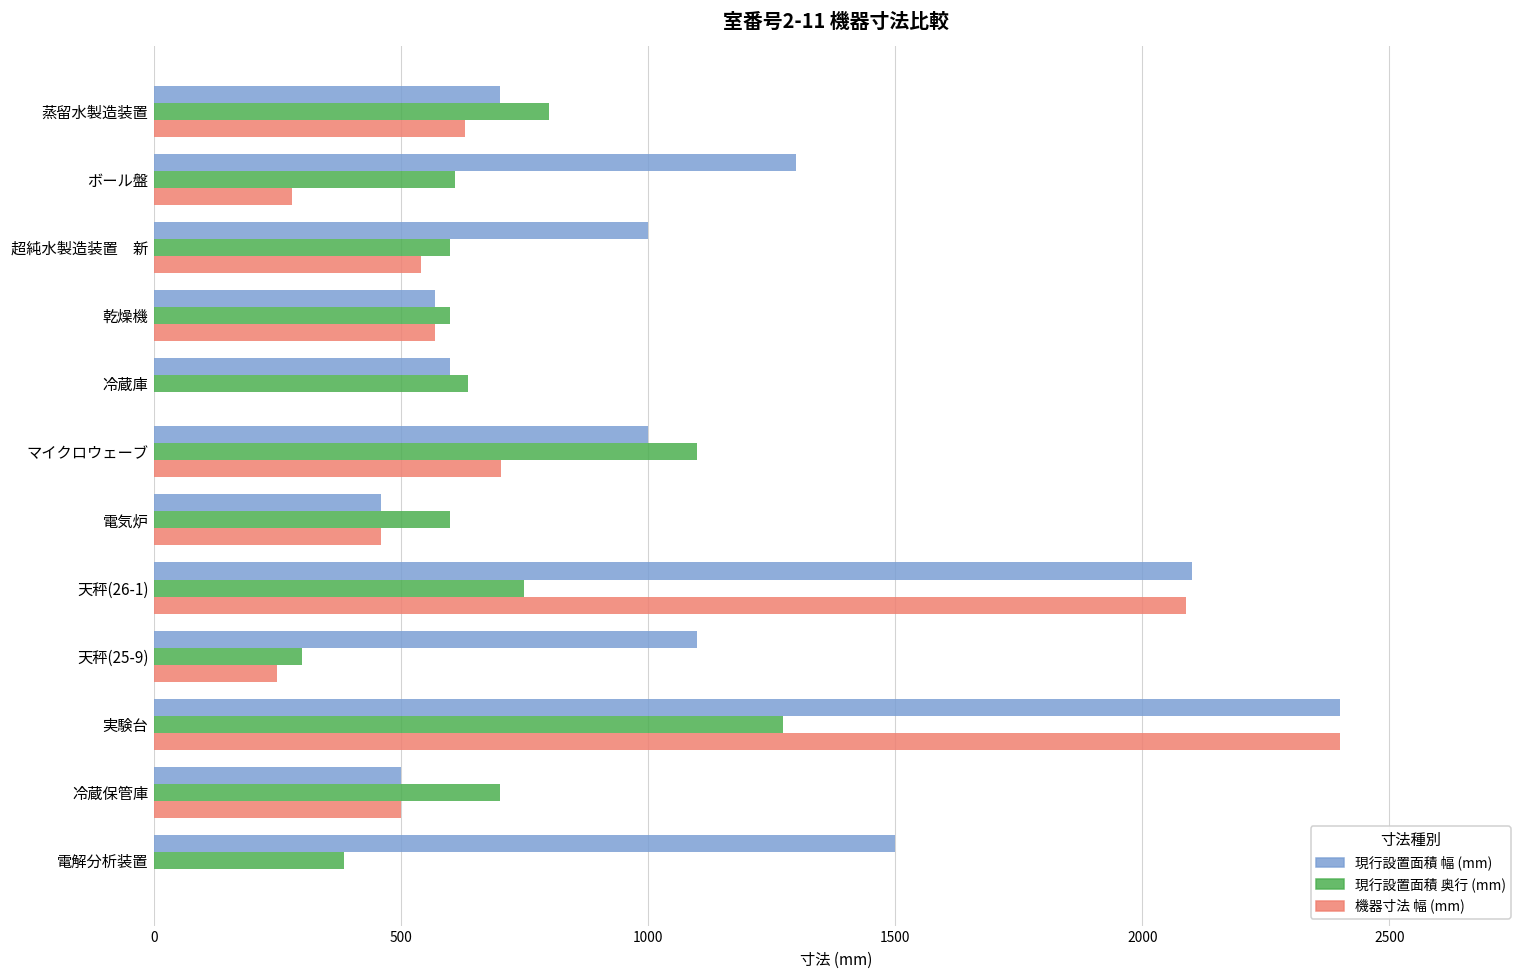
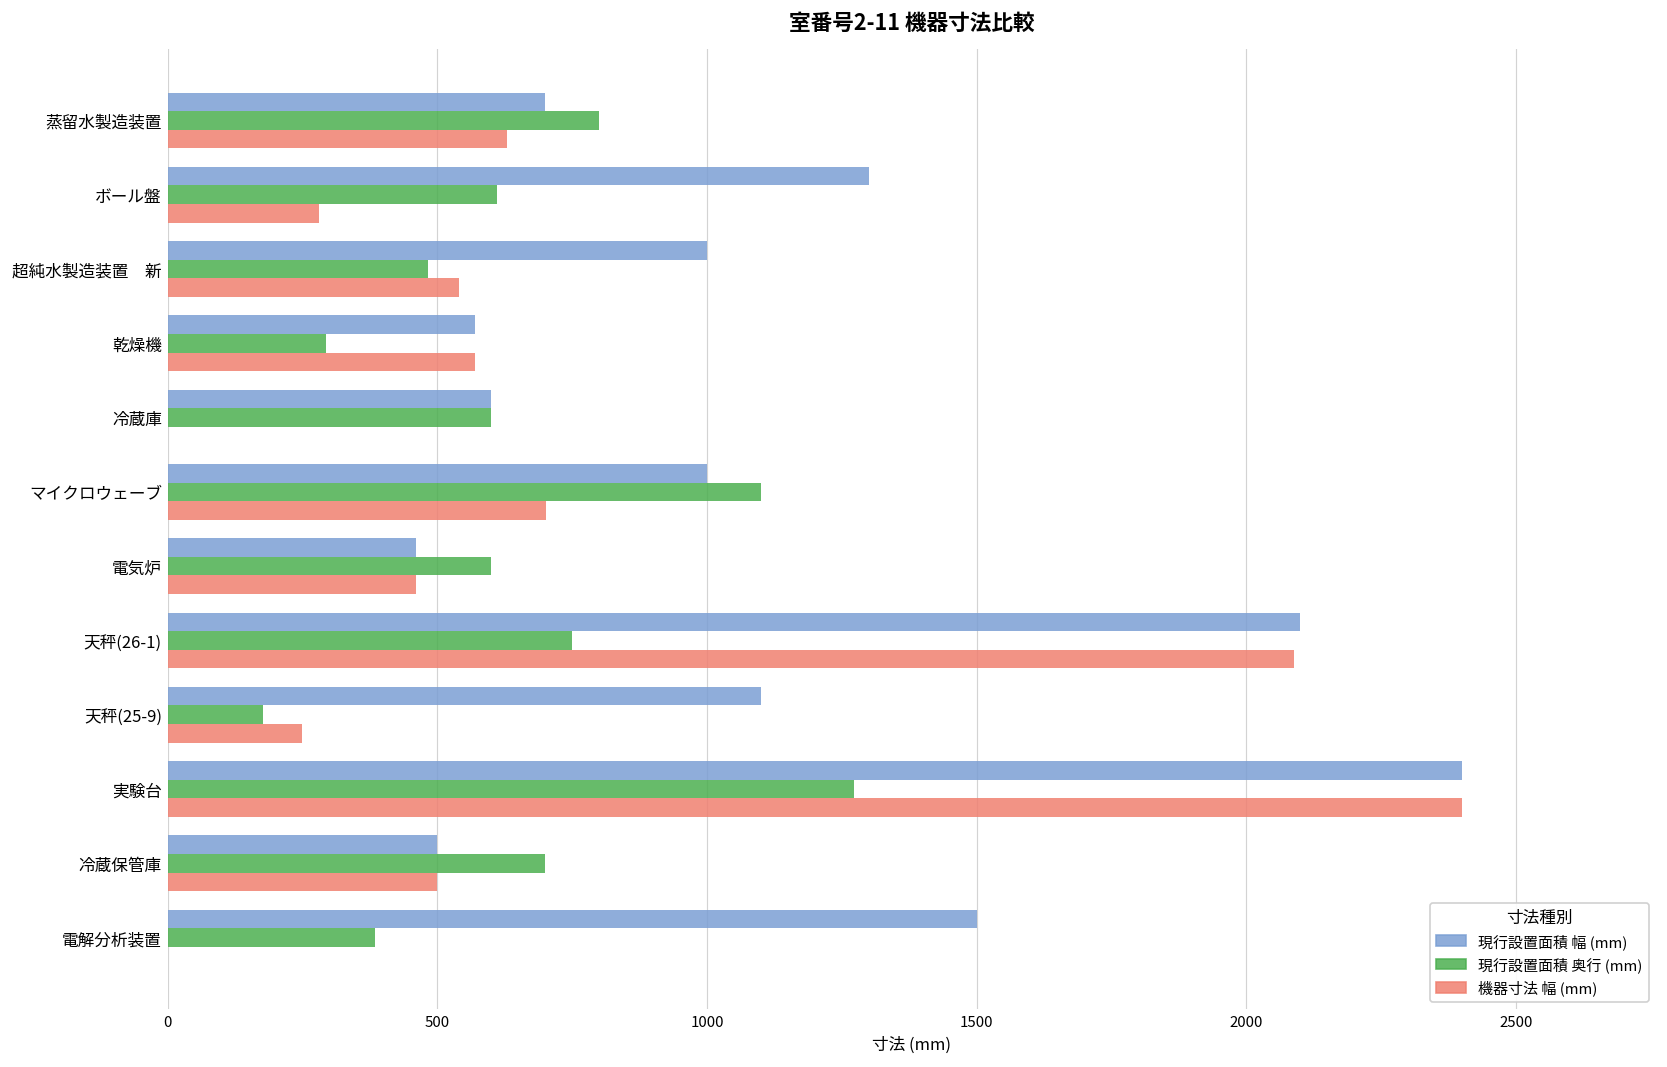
現行設置面積 奥行 (mm), 超純水製造装置 新: 600 -> 480
現行設置面積 奥行 (mm), 乾燥機: 600 -> 290
現行設置面積 奥行 (mm), 冷蔵庫: 640 -> 600
現行設置面積 奥行 (mm), 天秤(25-9): 300 -> 180
